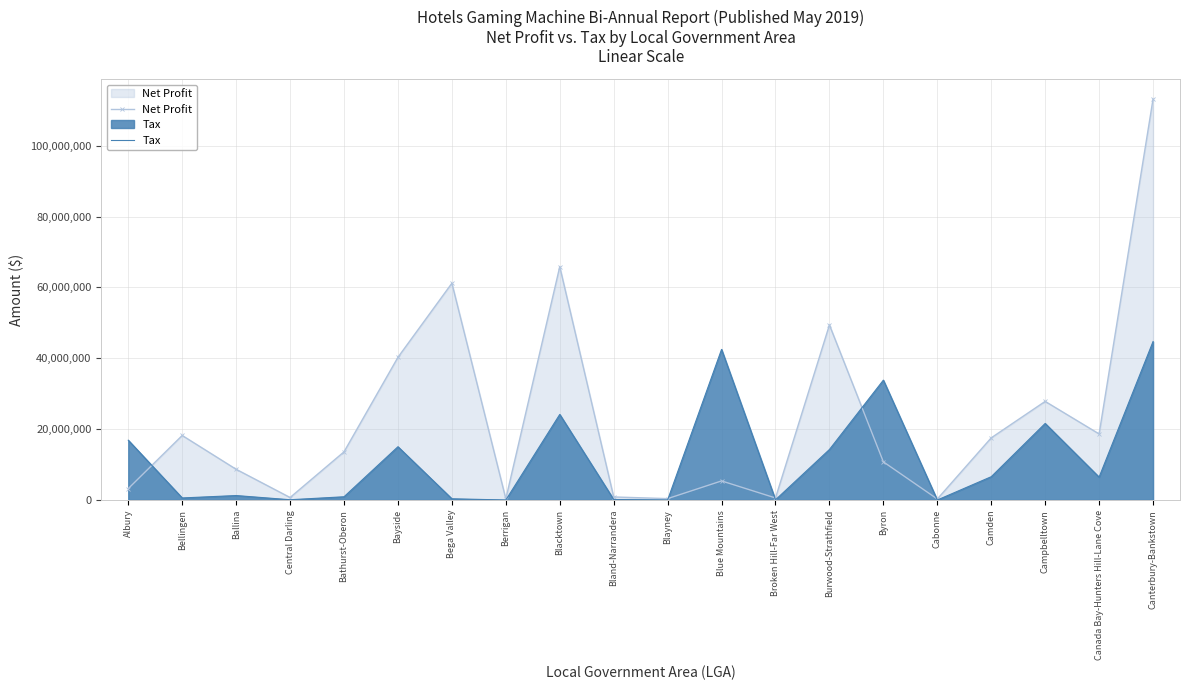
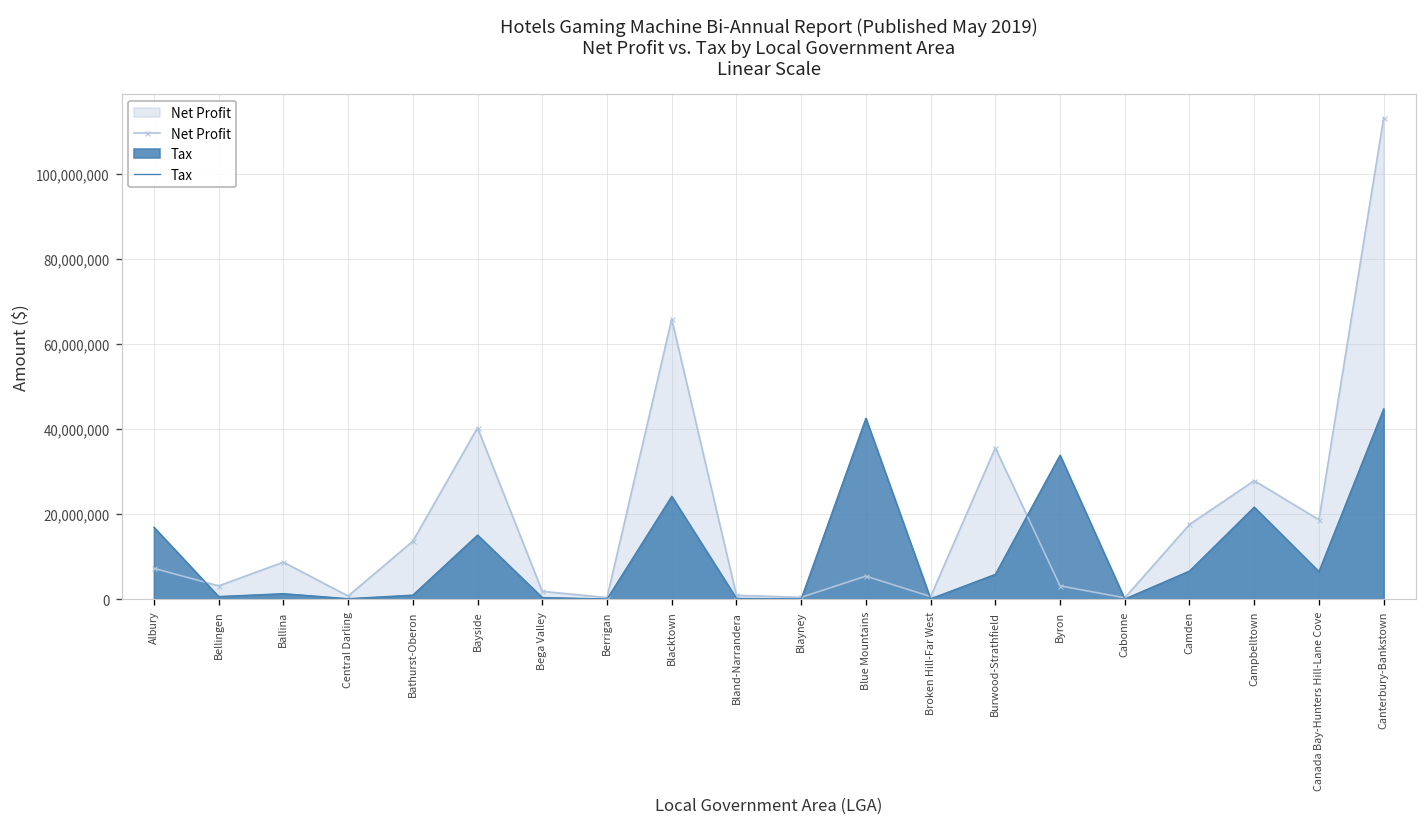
Net Profit, Albury: 3,000,000 -> 7,000,000
Net Profit, Bellingen: 18,000,000 -> 3,000,000
Net Profit, Bega Valley: 61,000,000 -> 2,000,000
Net Profit, Burwood-Strathfield: 49,000,000 -> 36,000,000
Tax, Burwood-Strathfield: 14,000,000 -> 6,000,000
Net Profit, Byron: 11,000,000 -> 3,000,000
